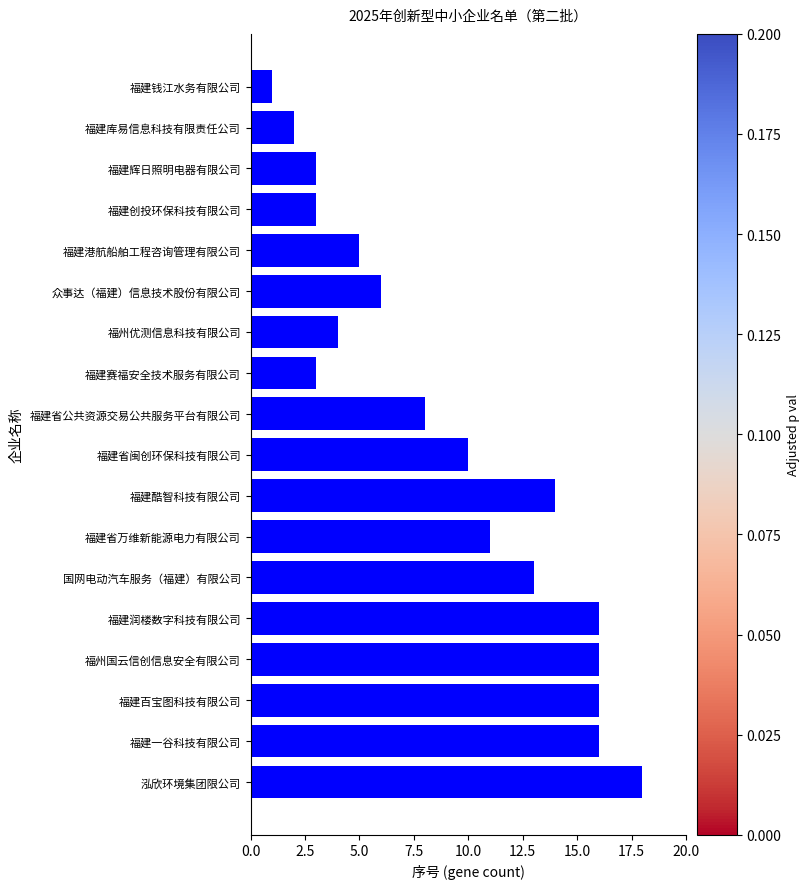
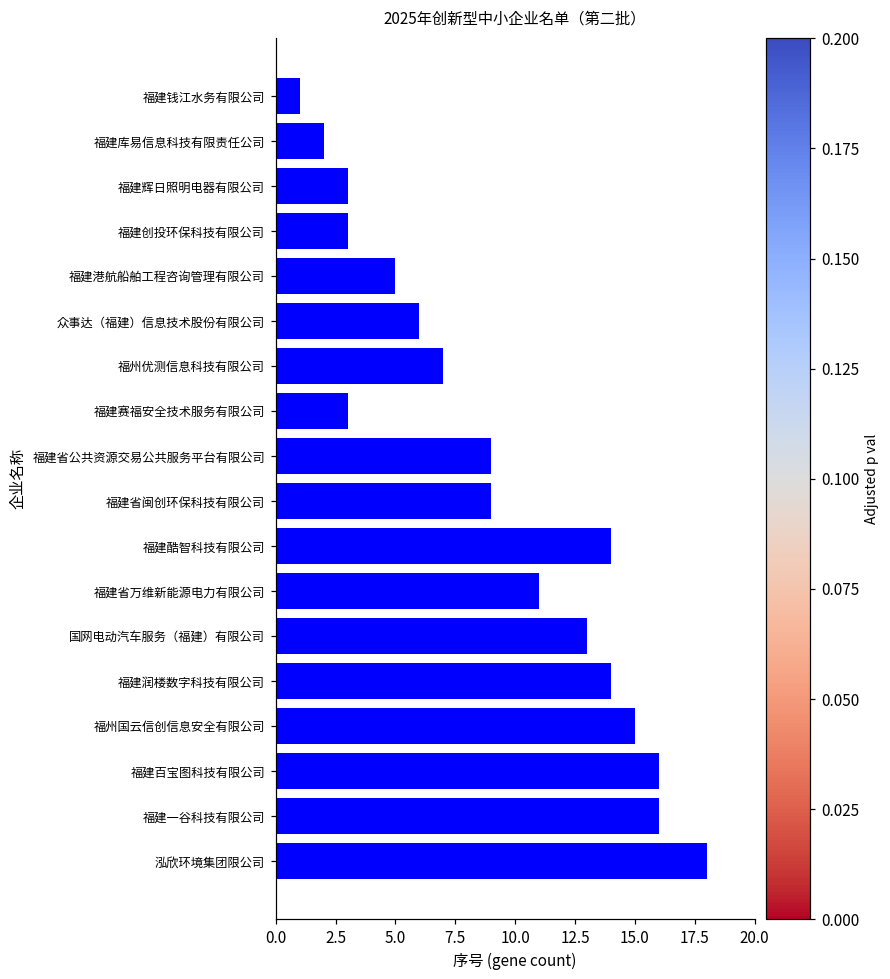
福州优测信息科技有限公司: 4 -> 7
福建省公共资源交易公共服务平台有限公司: 8 -> 9
福建省闽创环保科技有限公司: 10 -> 9
福建润楼数字科技有限公司: 16 -> 14
福州国云信创信息安全有限公司: 16 -> 15
